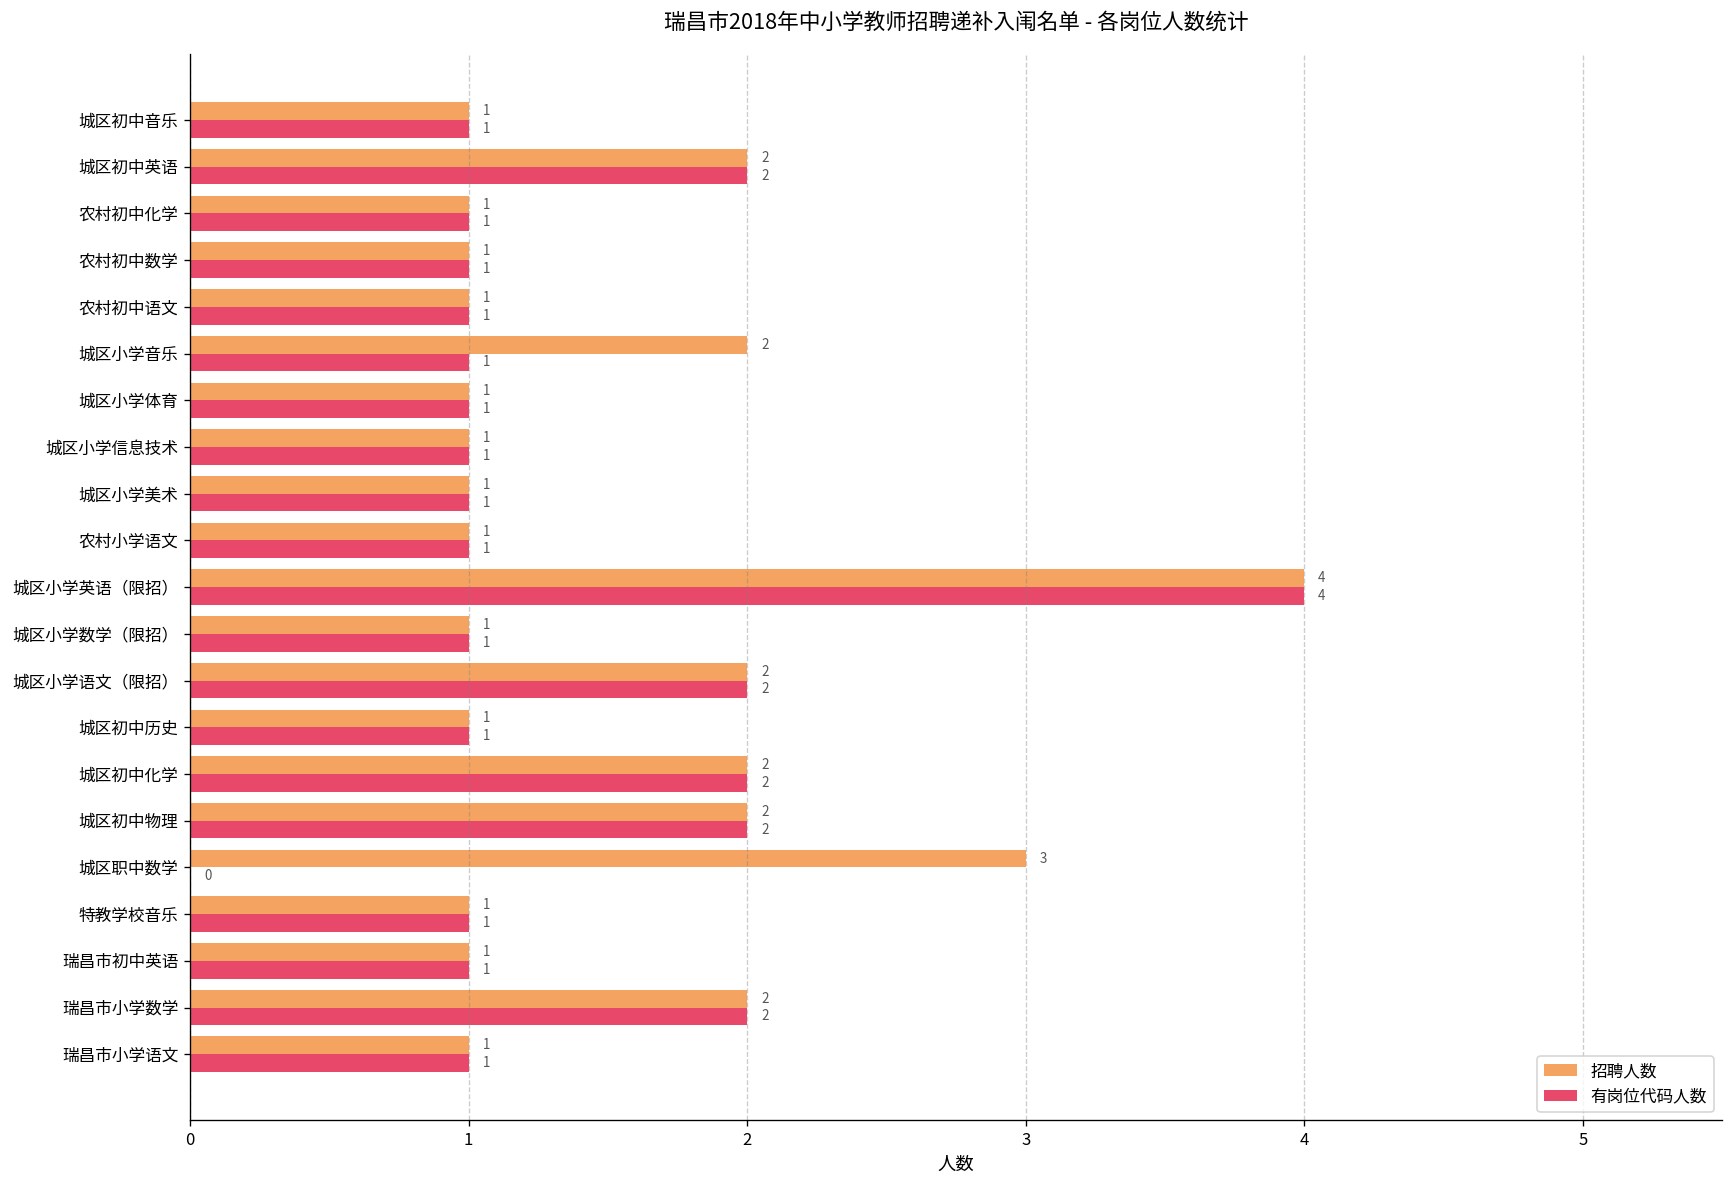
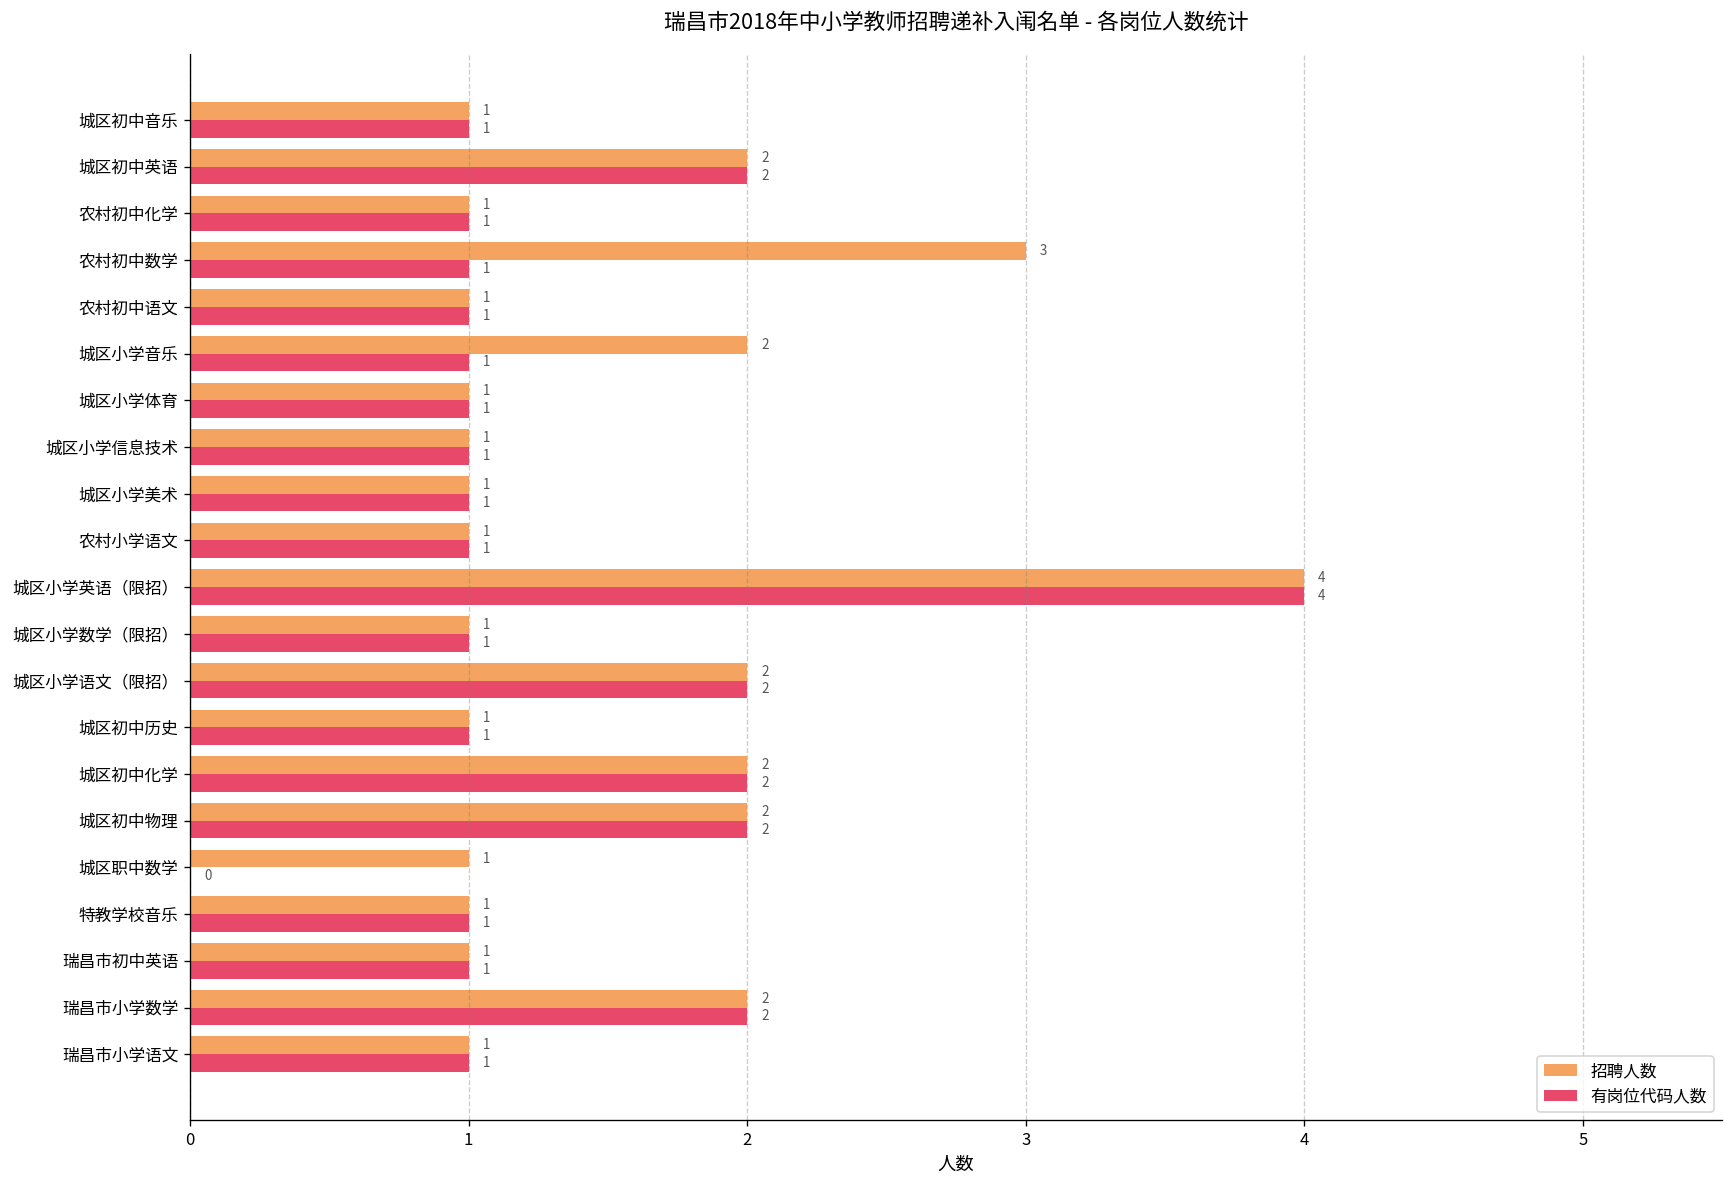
招聘人数, 农村初中数学: 1 -> 3
招聘人数, 城区职中数学: 3 -> 1
